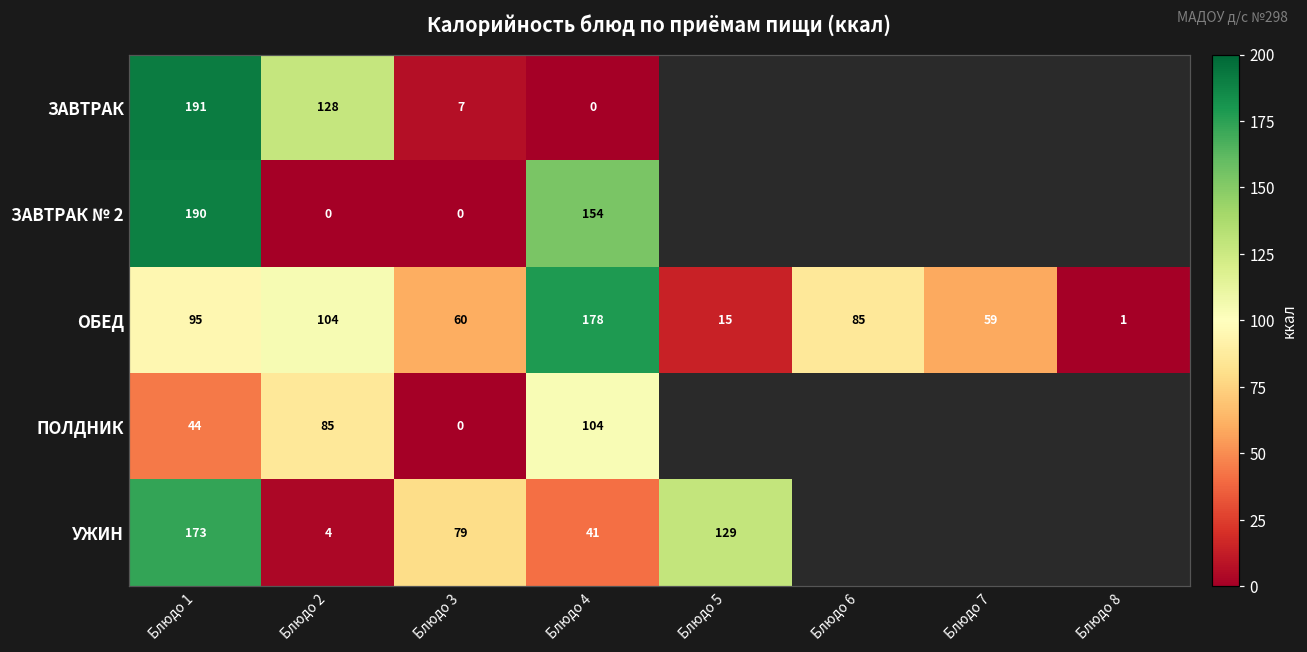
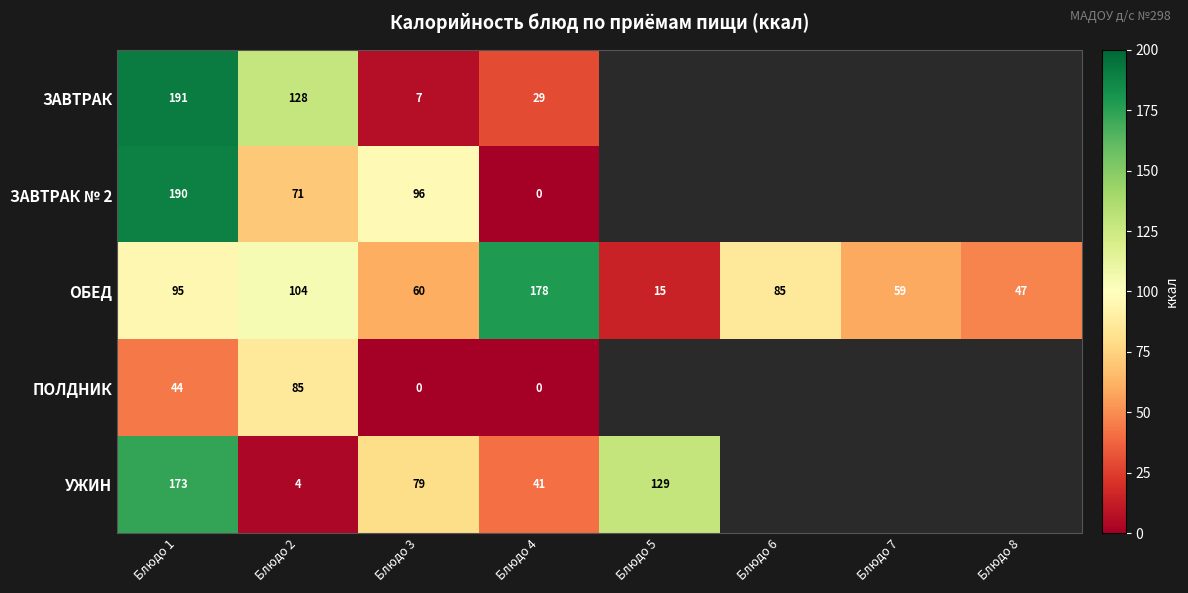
ЗАВТРАК, Блюдо 4: 0 -> 29
ЗАВТРАК № 2, Блюдо 2: 0 -> 71
ЗАВТРАК № 2, Блюдо 3: 0 -> 96
ЗАВТРАК № 2, Блюдо 4: 154 -> 0
ОБЕД, Блюдо 8: 1 -> 47
ПОЛДНИК, Блюдо 4: 104 -> 0
